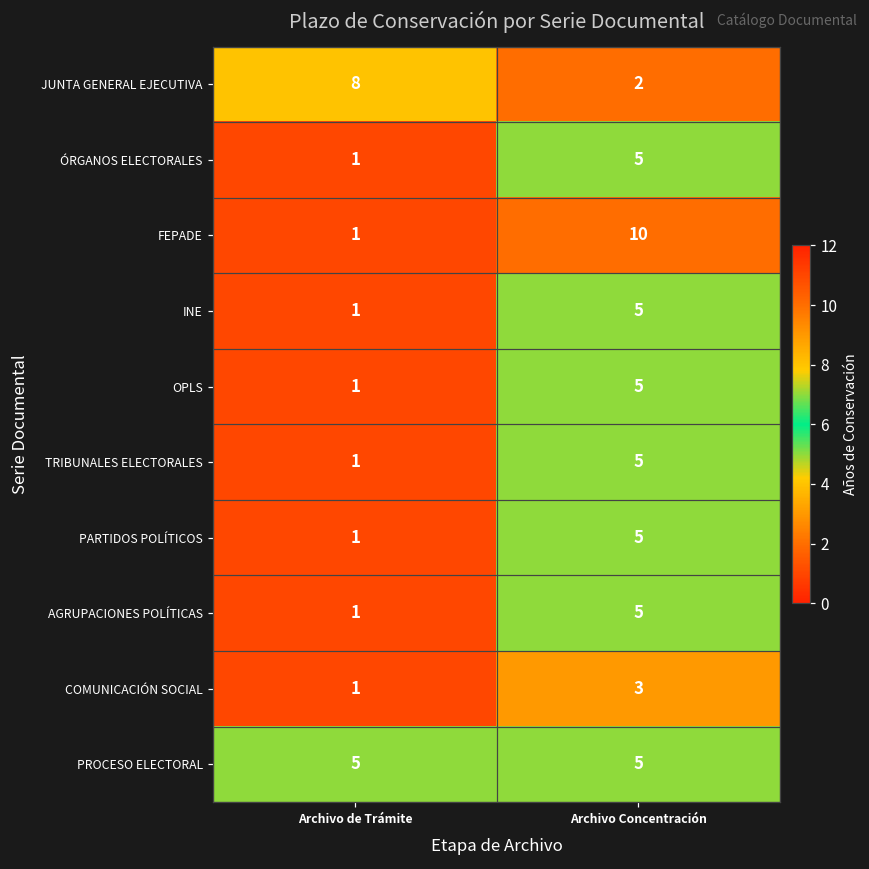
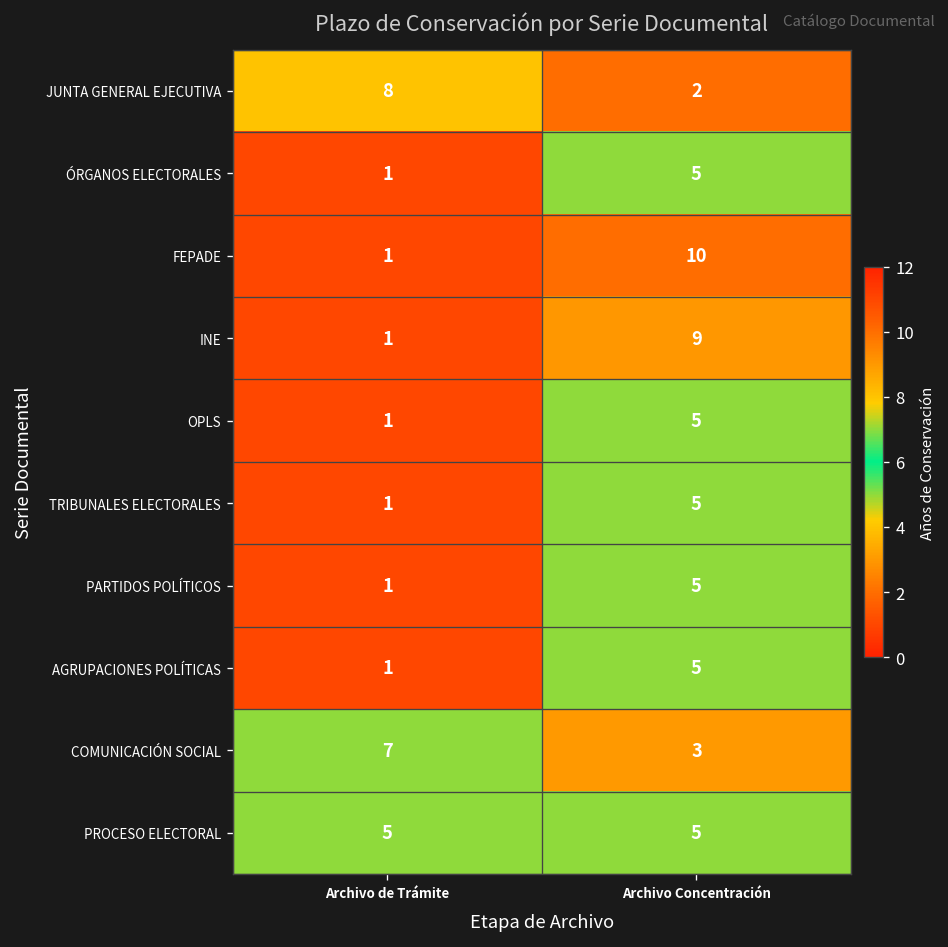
INE, Archivo Concentración: 5 -> 9
COMUNICACIÓN SOCIAL, Archivo de Trámite: 1 -> 7
